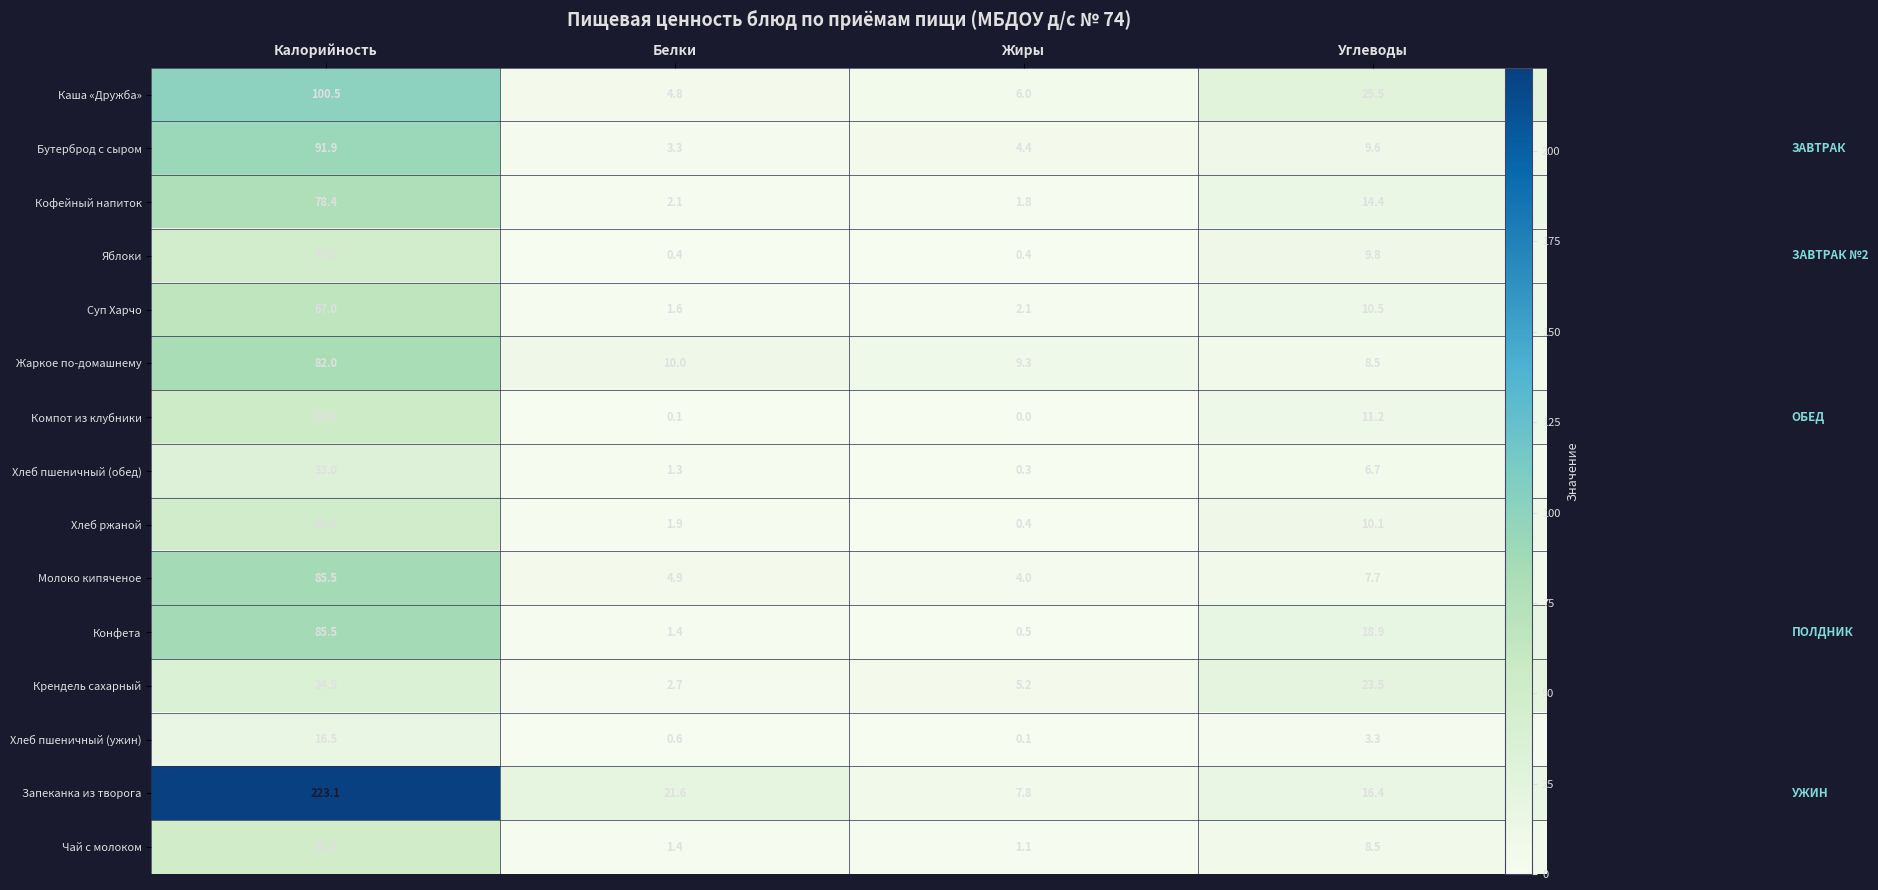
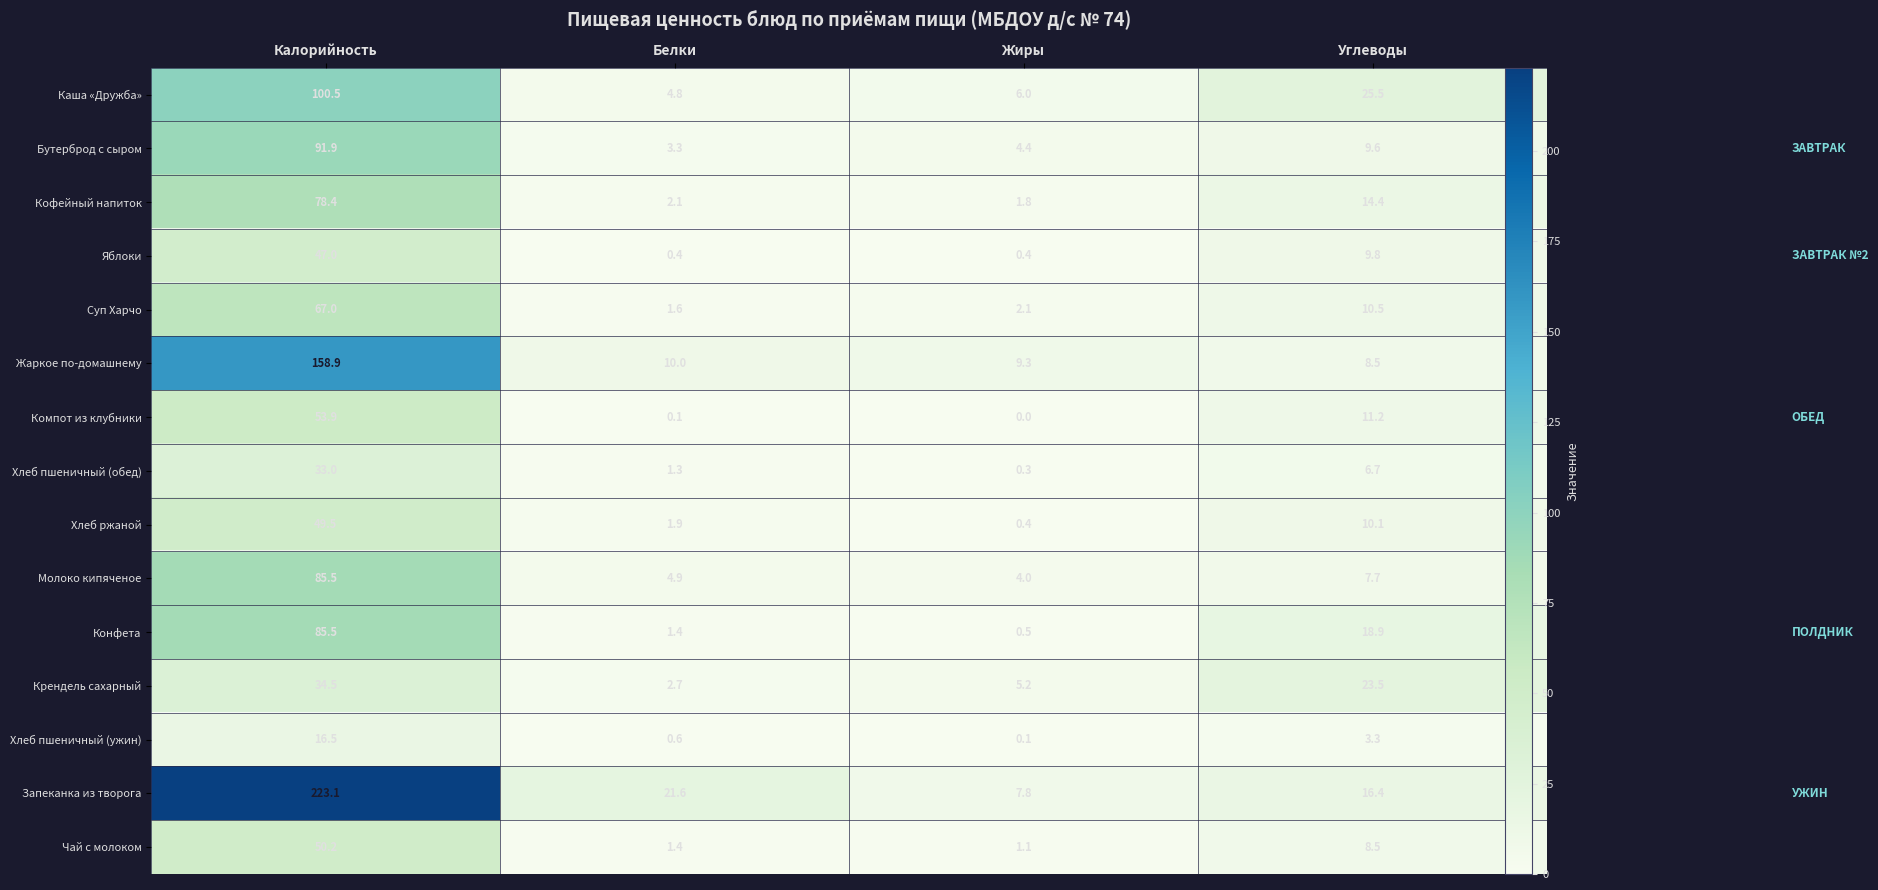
Жаркое по-домашнему, Калорийность: 82.0 -> 158.9
